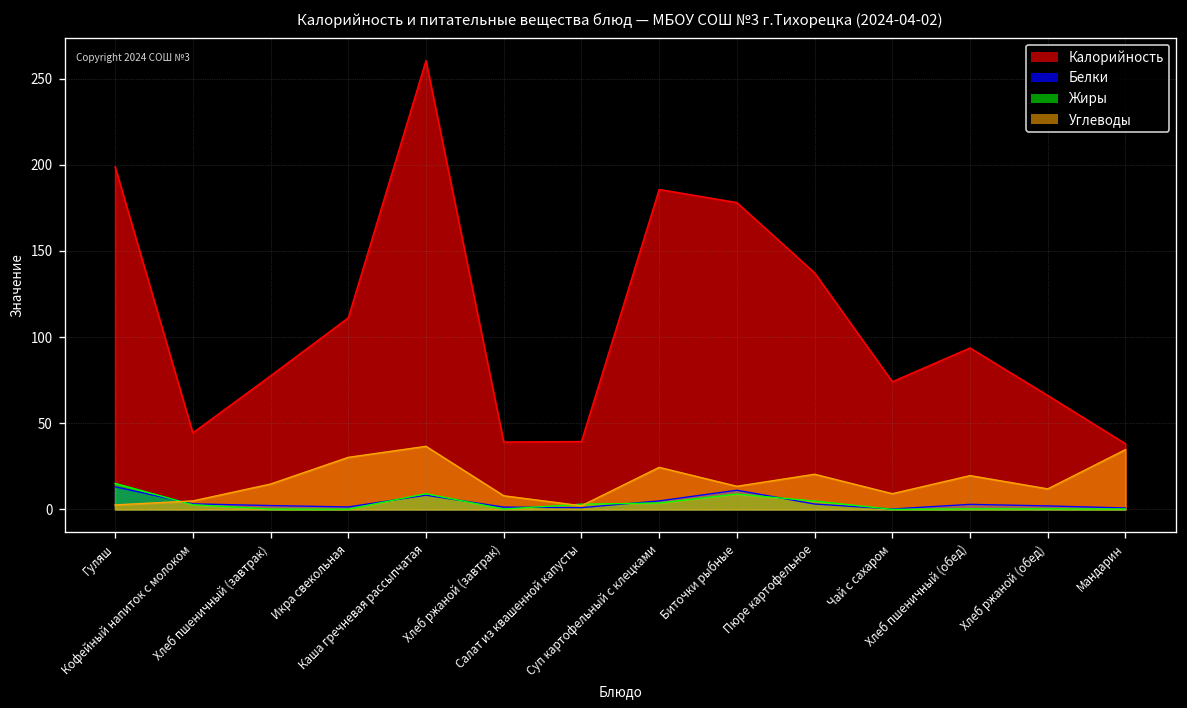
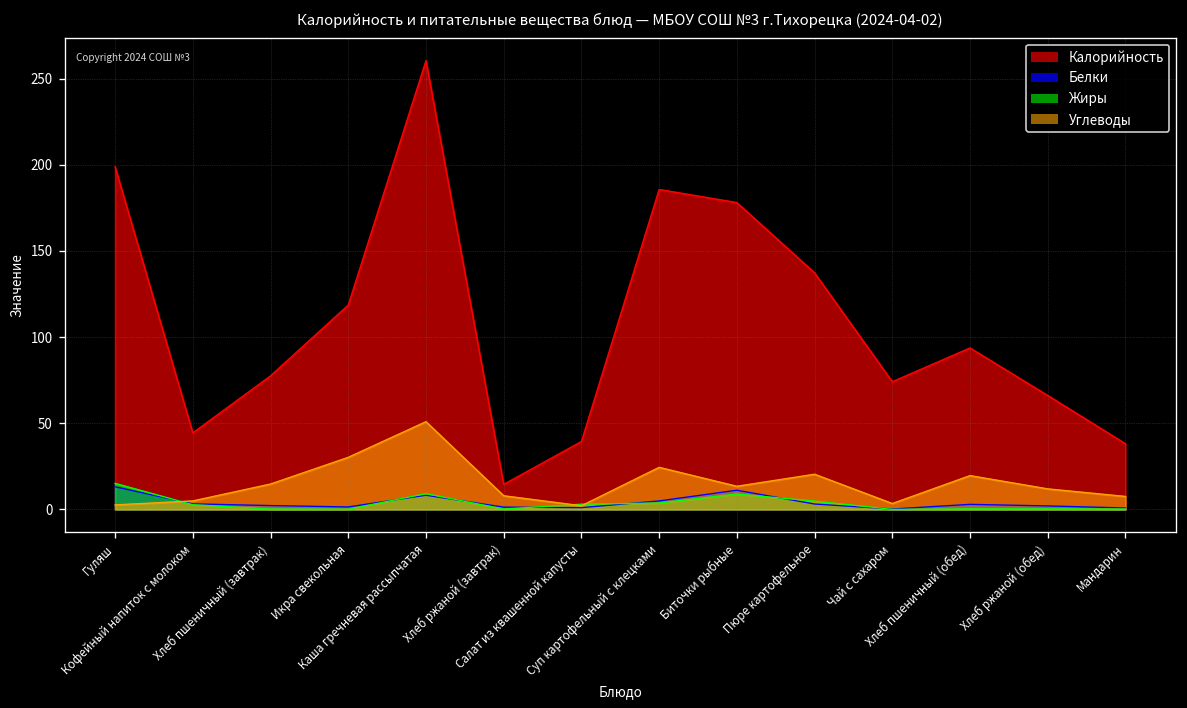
Калорийность, Икра свекольная: 111 -> 119
Углеводы, Каша гречневая рассыпчатая: 37 -> 51
Калорийность, Хлеб ржаной (завтрак): 39 -> 15
Углеводы, Чай с сахаром: 9 -> 3
Углеводы, Мандарин: 35 -> 8
